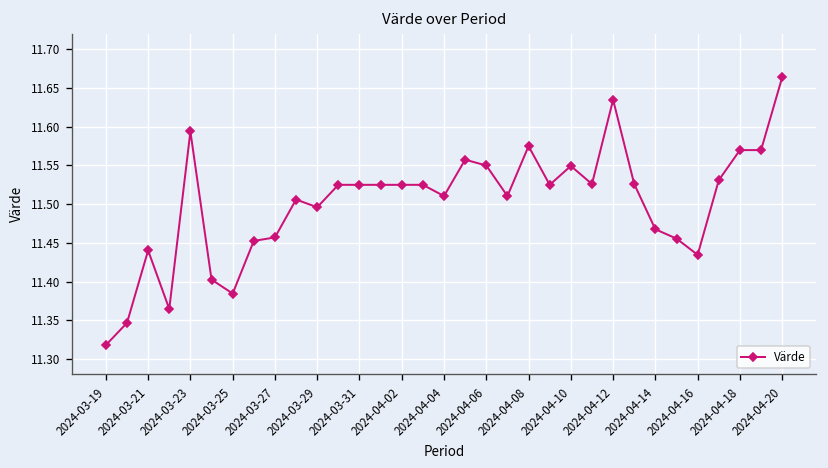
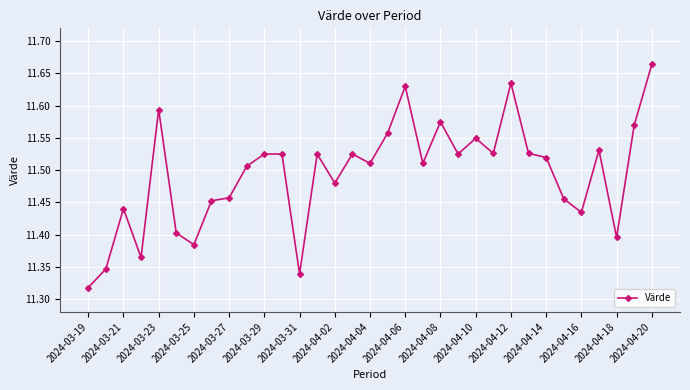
2024-03-29: 11.50 -> 11.53
2024-03-31: 11.53 -> 11.34
2024-04-02: 11.53 -> 11.48
2024-04-06: 11.55 -> 11.63
2024-04-14: 11.47 -> 11.52
2024-04-18: 11.57 -> 11.40
